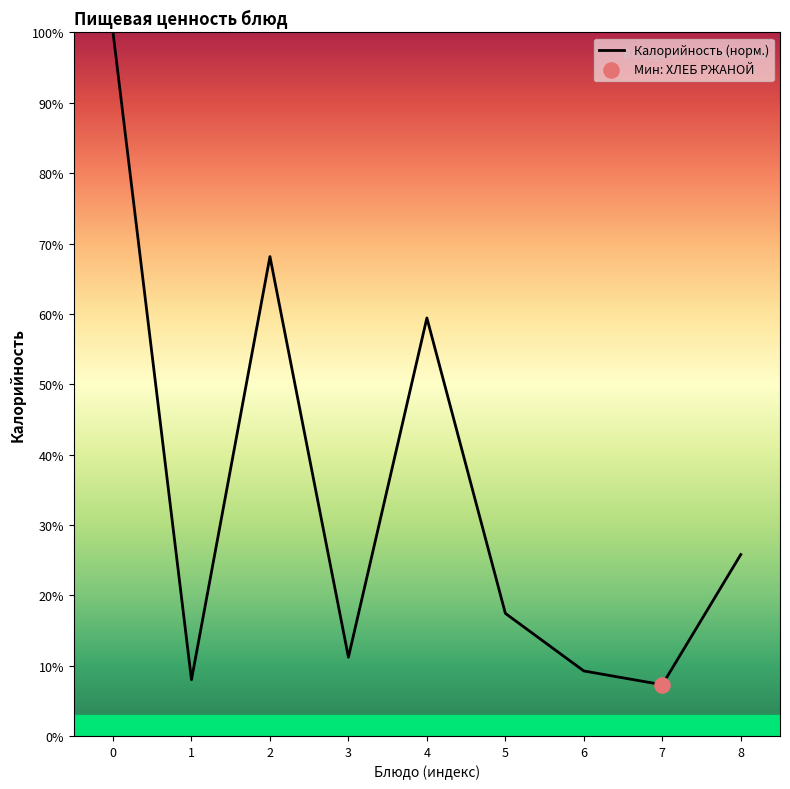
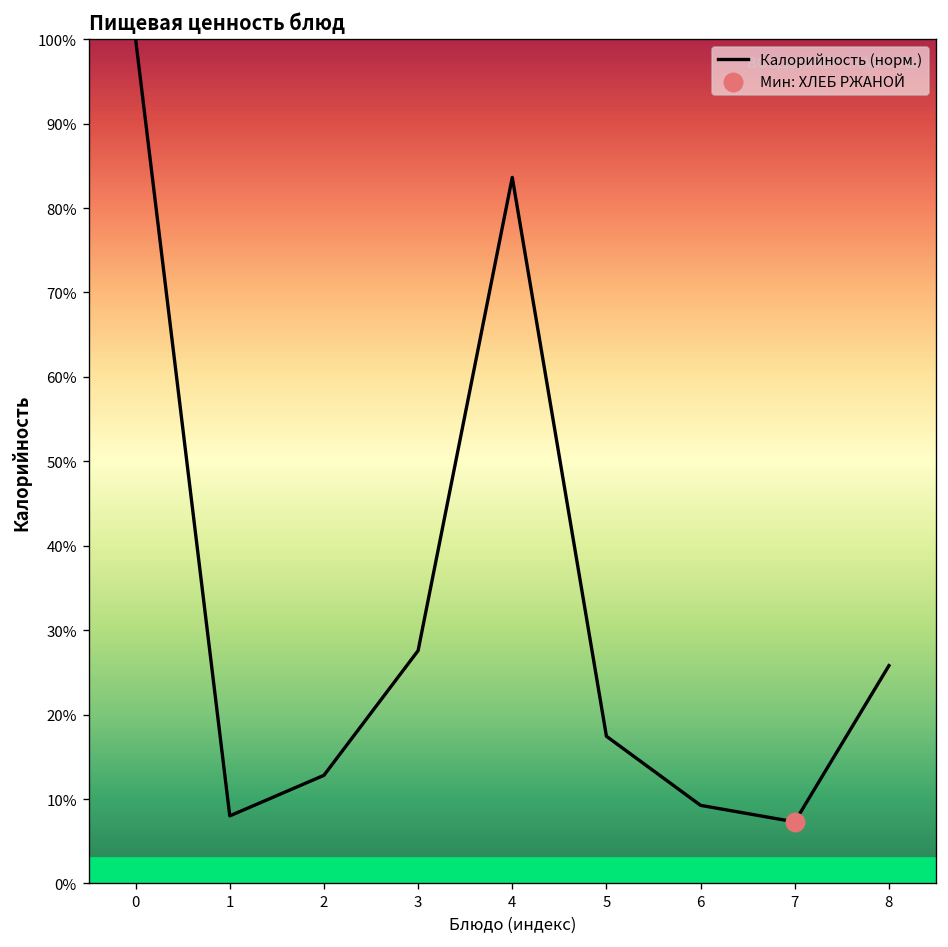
Калорийность (норм.), 2: 68% -> 13%
Калорийность (норм.), 3: 11% -> 28%
Калорийность (норм.), 4: 59% -> 84%
